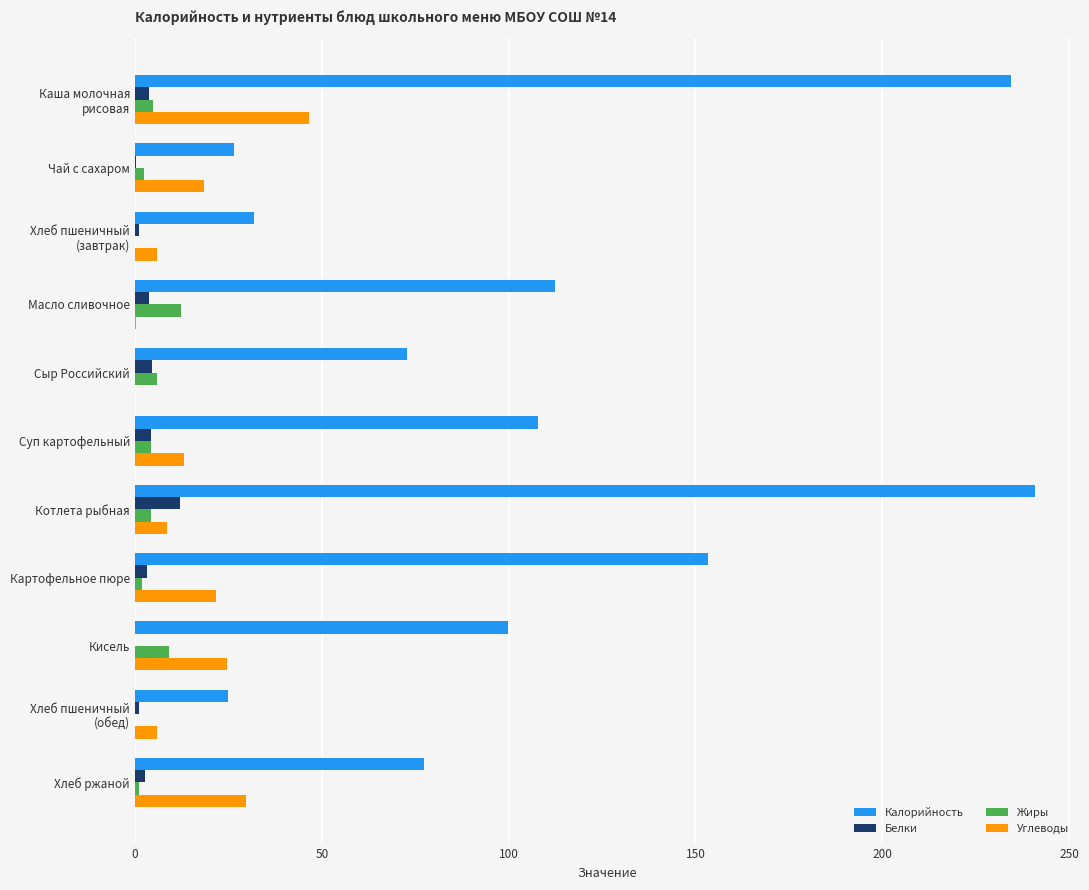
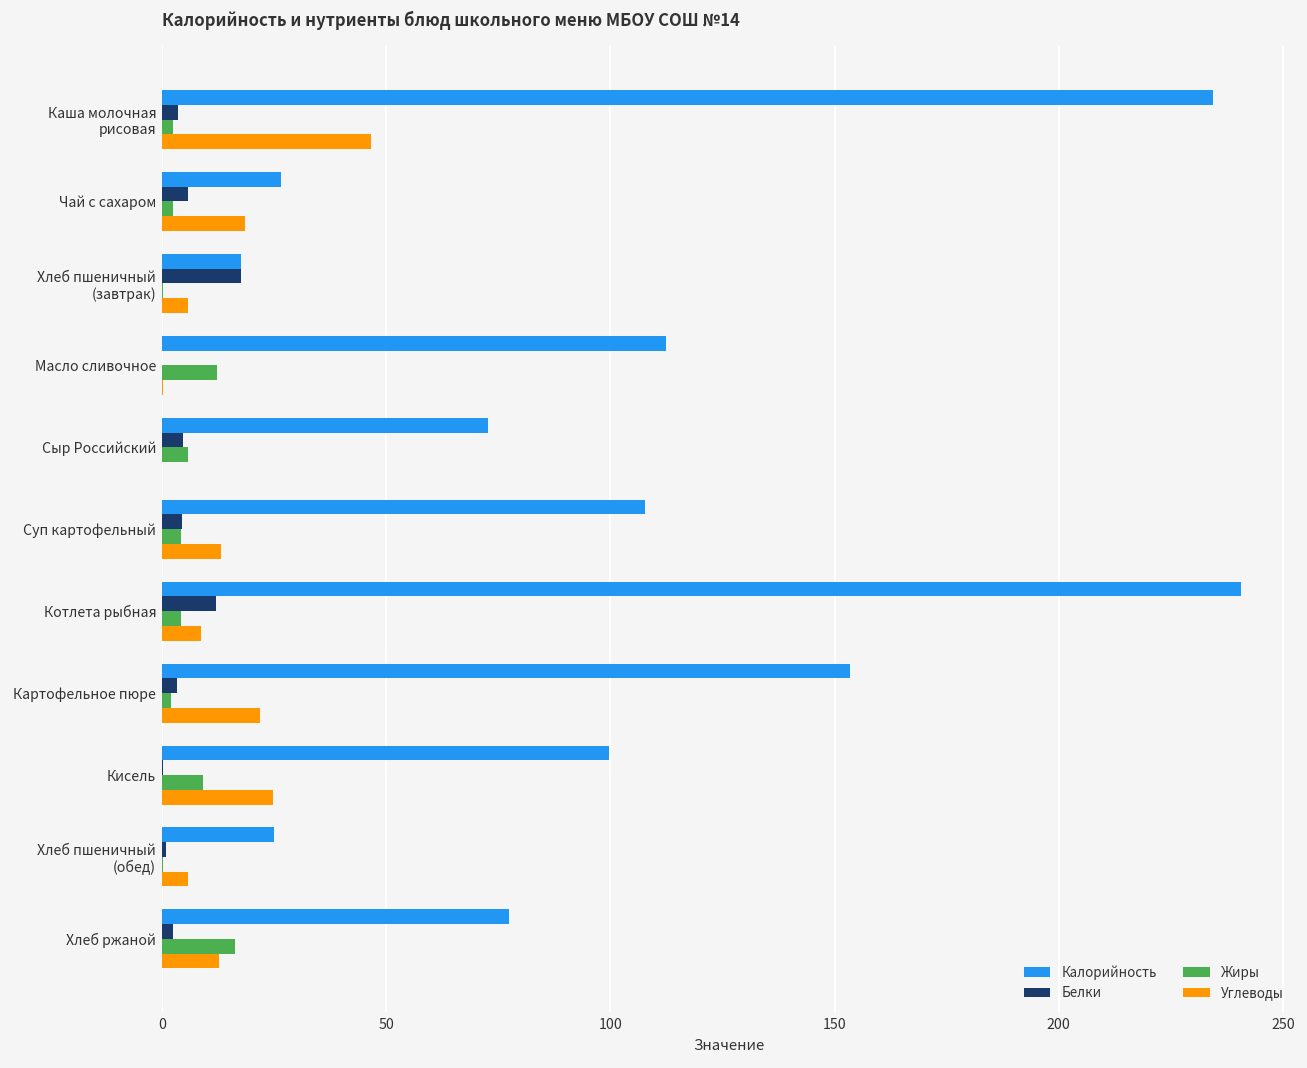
Жиры, Каша молочная рисовая: 5 -> 2
Белки, Чай с сахаром: 0 -> 6
Калорийность, Хлеб пшеничный (завтрак): 32 -> 18
Белки, Хлеб пшеничный (завтрак): 1 -> 18
Белки, Масло сливочное: 4 -> 0
Жиры, Хлеб ржаной: 1 -> 16
Углеводы, Хлеб ржаной: 30 -> 13
